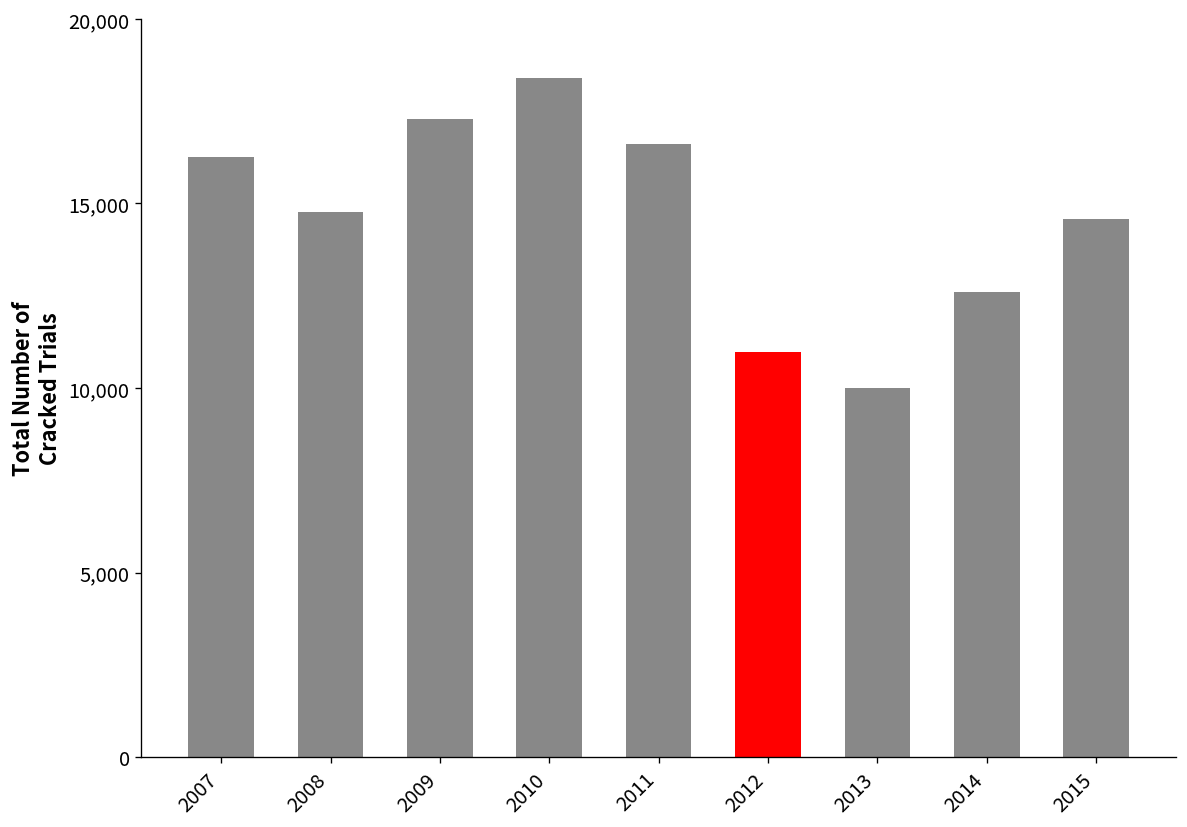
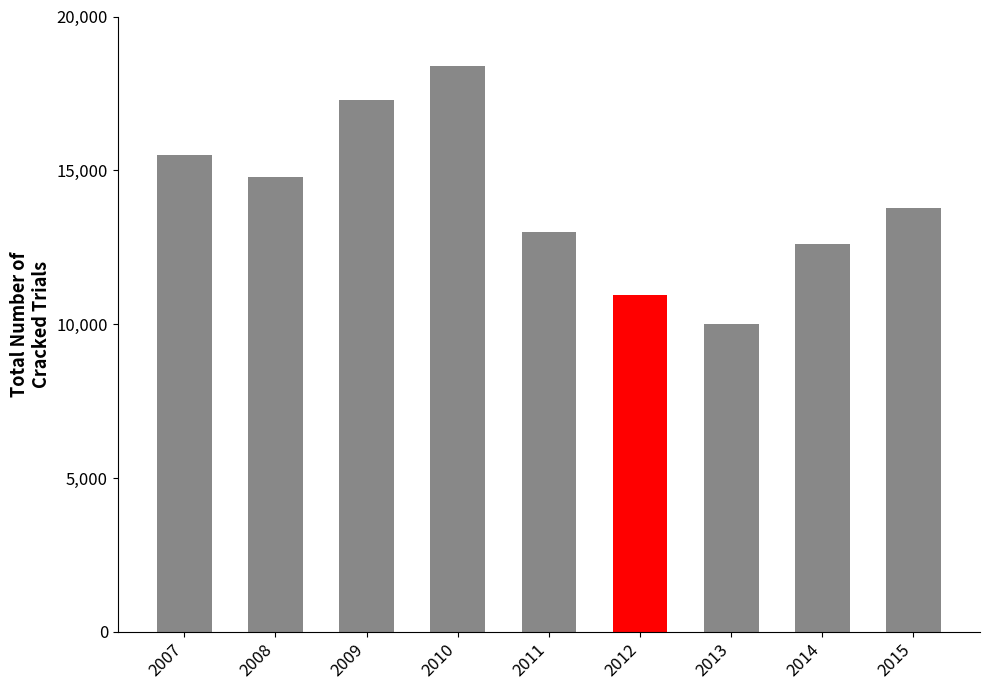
2007: 16,300 -> 15,500
2011: 16,600 -> 13,000
2015: 14,600 -> 13,800
